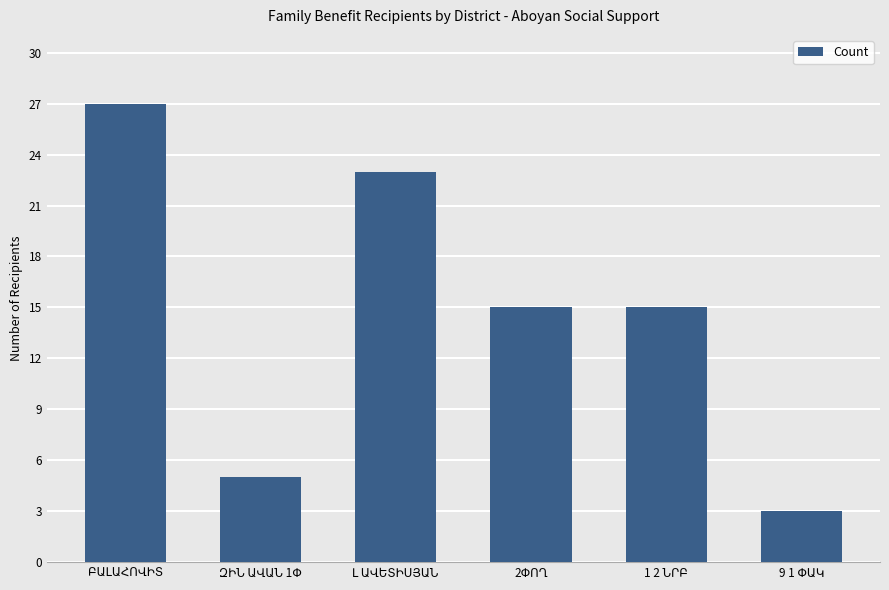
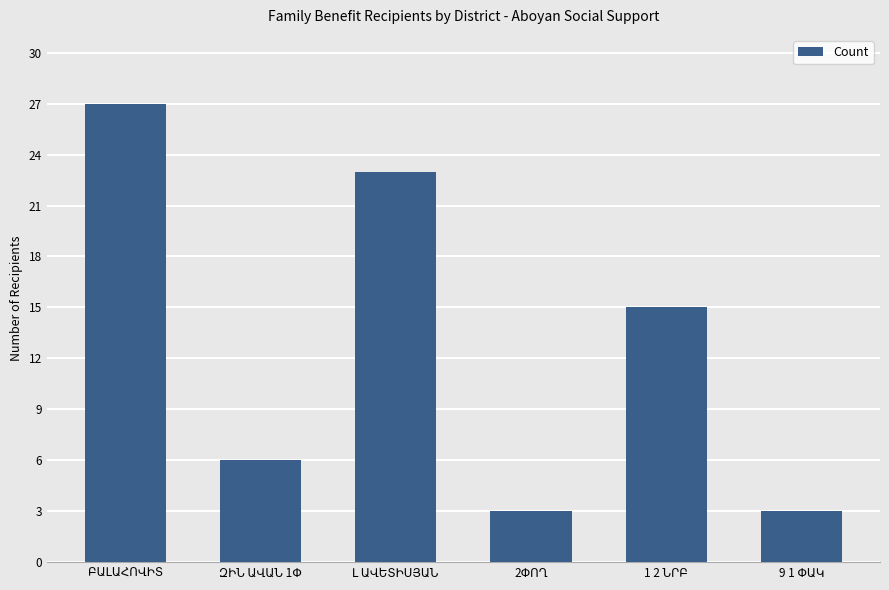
ԶԻՆ ԱՎԱՆ 1Փ: 5 -> 6
2ՓՈՂ: 15 -> 3
